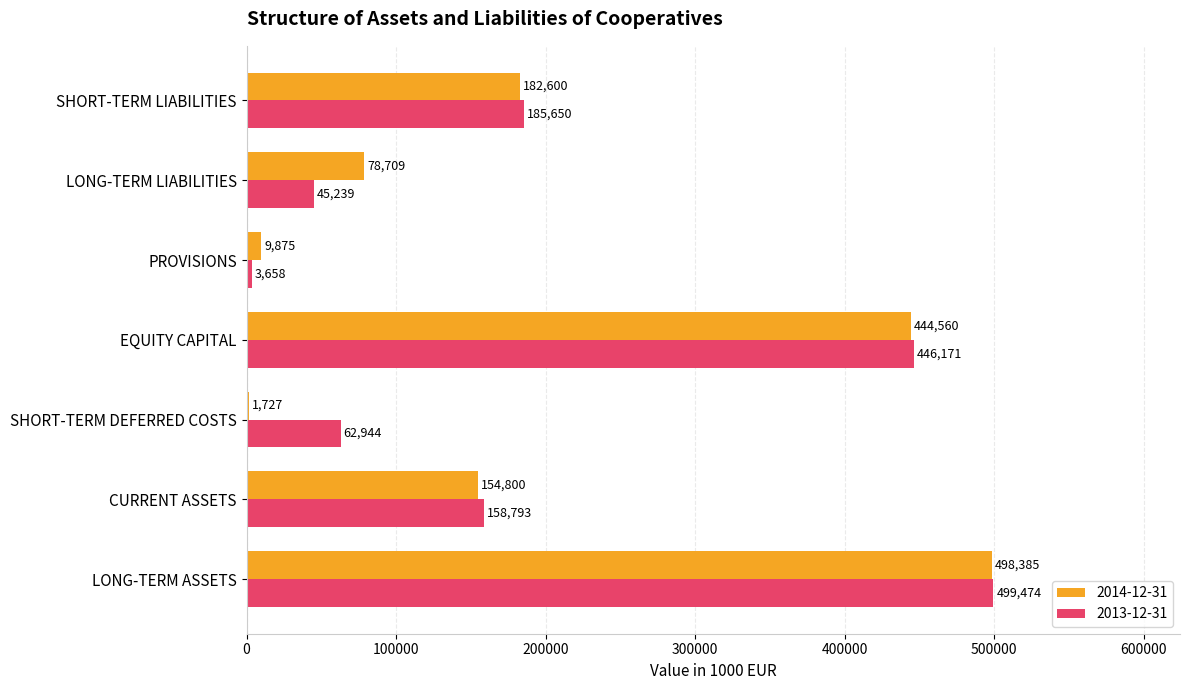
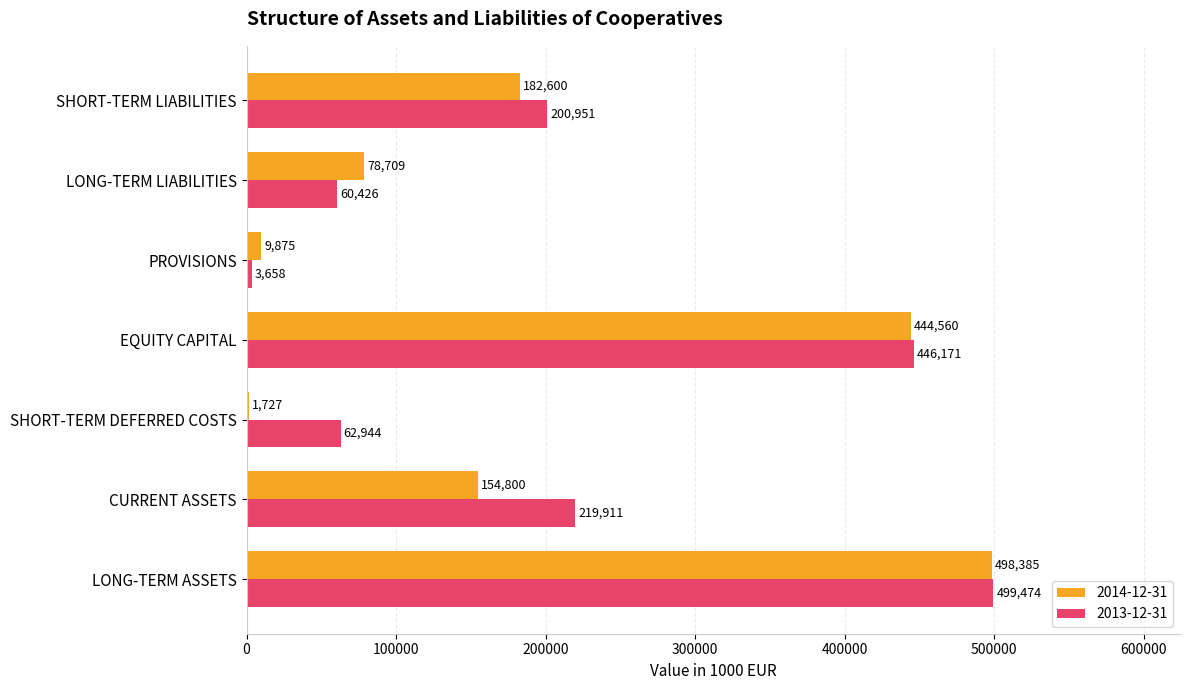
2013-12-31, SHORT-TERM LIABILITIES: 185,650 -> 200,951
2013-12-31, LONG-TERM LIABILITIES: 45,239 -> 60,426
2013-12-31, CURRENT ASSETS: 158,793 -> 219,911
